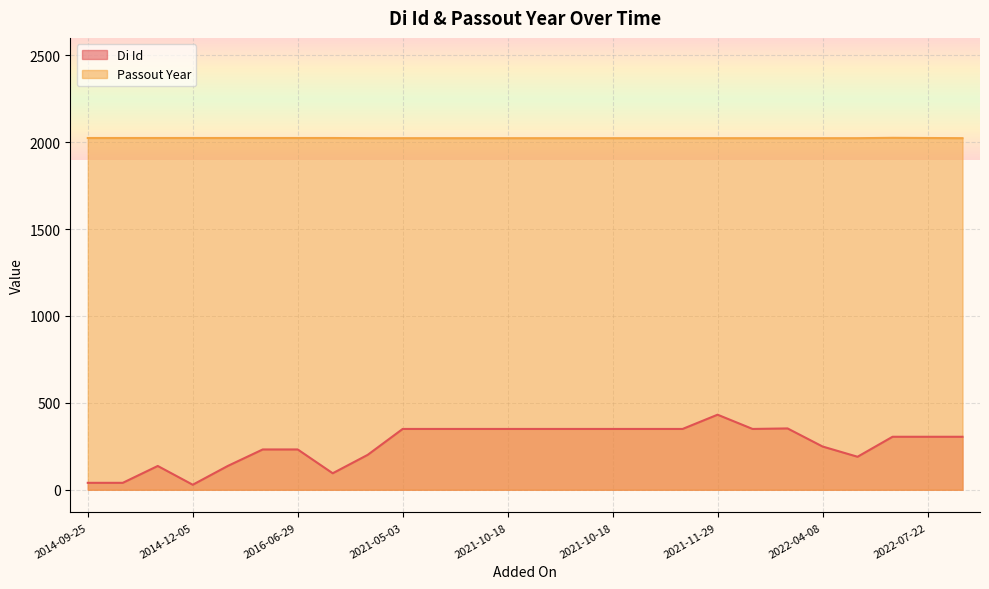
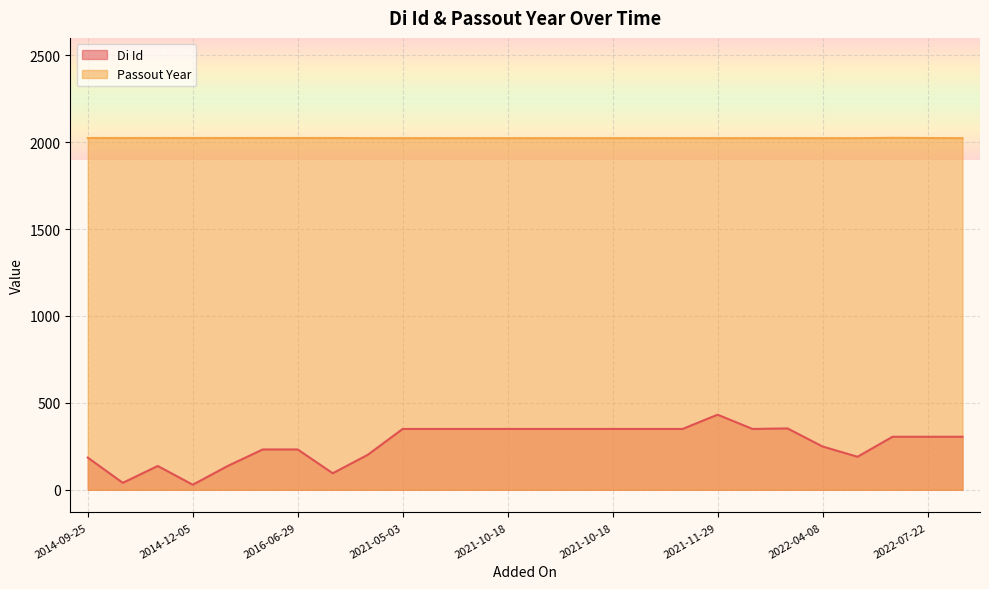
Di Id, 2014-09-25: 40 -> 190
